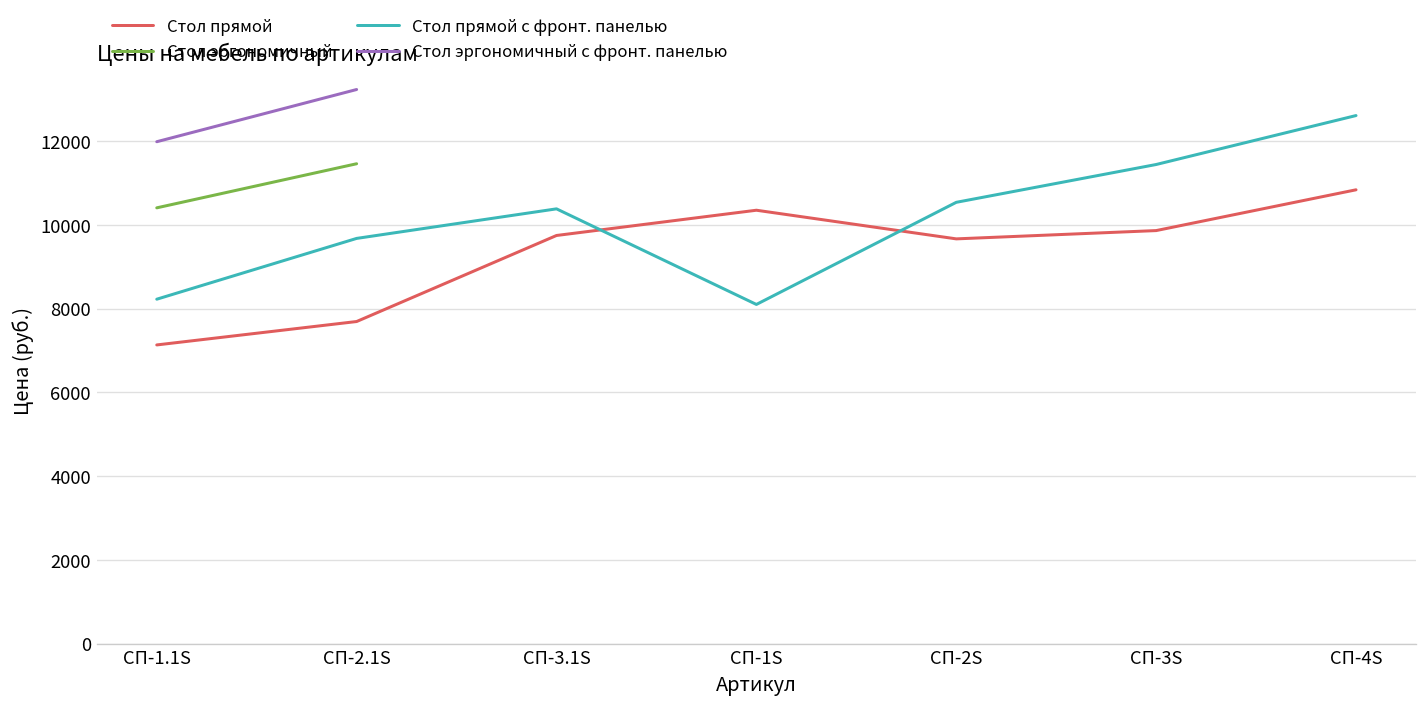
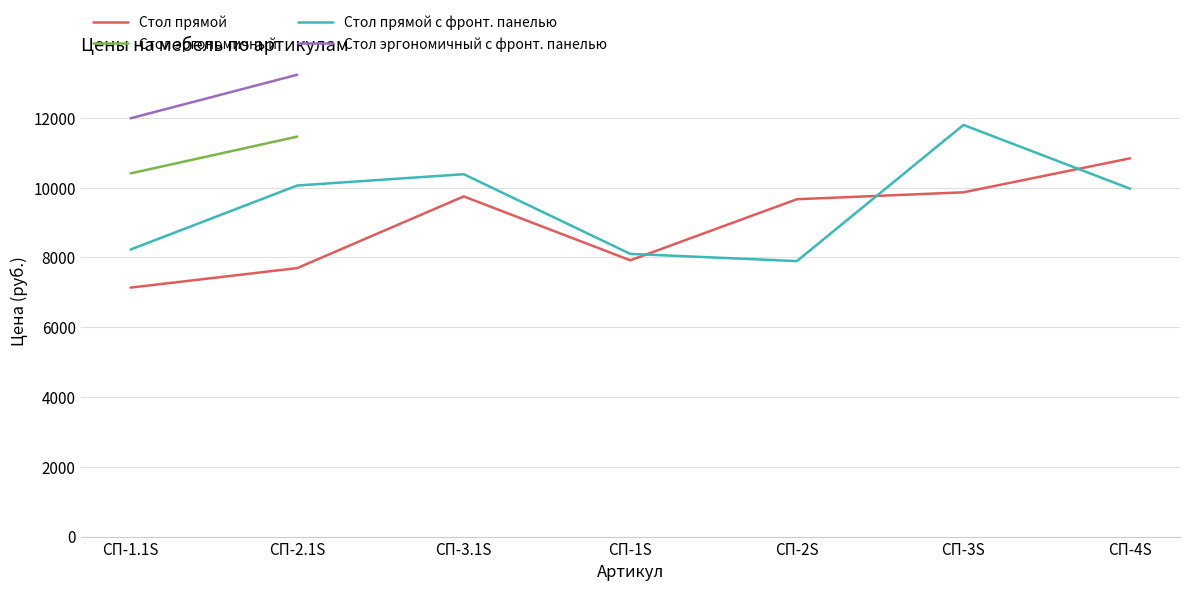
Стол прямой с фронт. панелью, СП-2.1S: 9700 -> 10100
Стол прямой, СП-1S: 10400 -> 7900
Стол прямой с фронт. панелью, СП-2S: 10500 -> 7900
Стол прямой с фронт. панелью, СП-3S: 11400 -> 11800
Стол прямой с фронт. панелью, СП-4S: 12600 -> 10000
